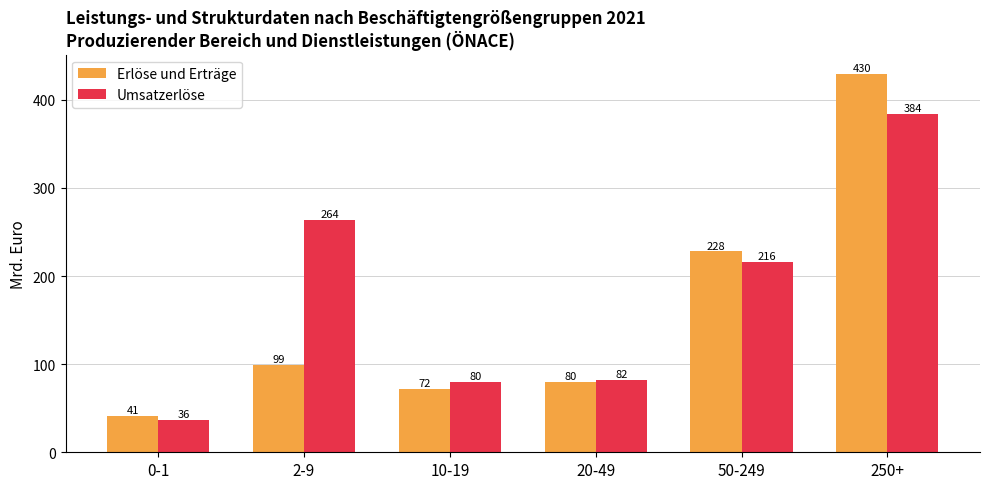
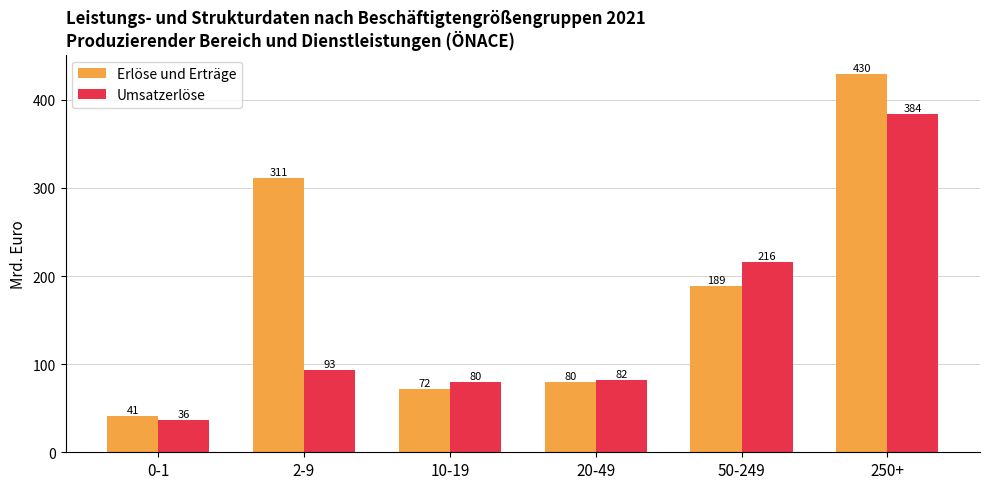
Erlöse und Erträge, 2-9: 99 -> 311
Umsatzerlöse, 2-9: 264 -> 93
Erlöse und Erträge, 50-249: 228 -> 189
